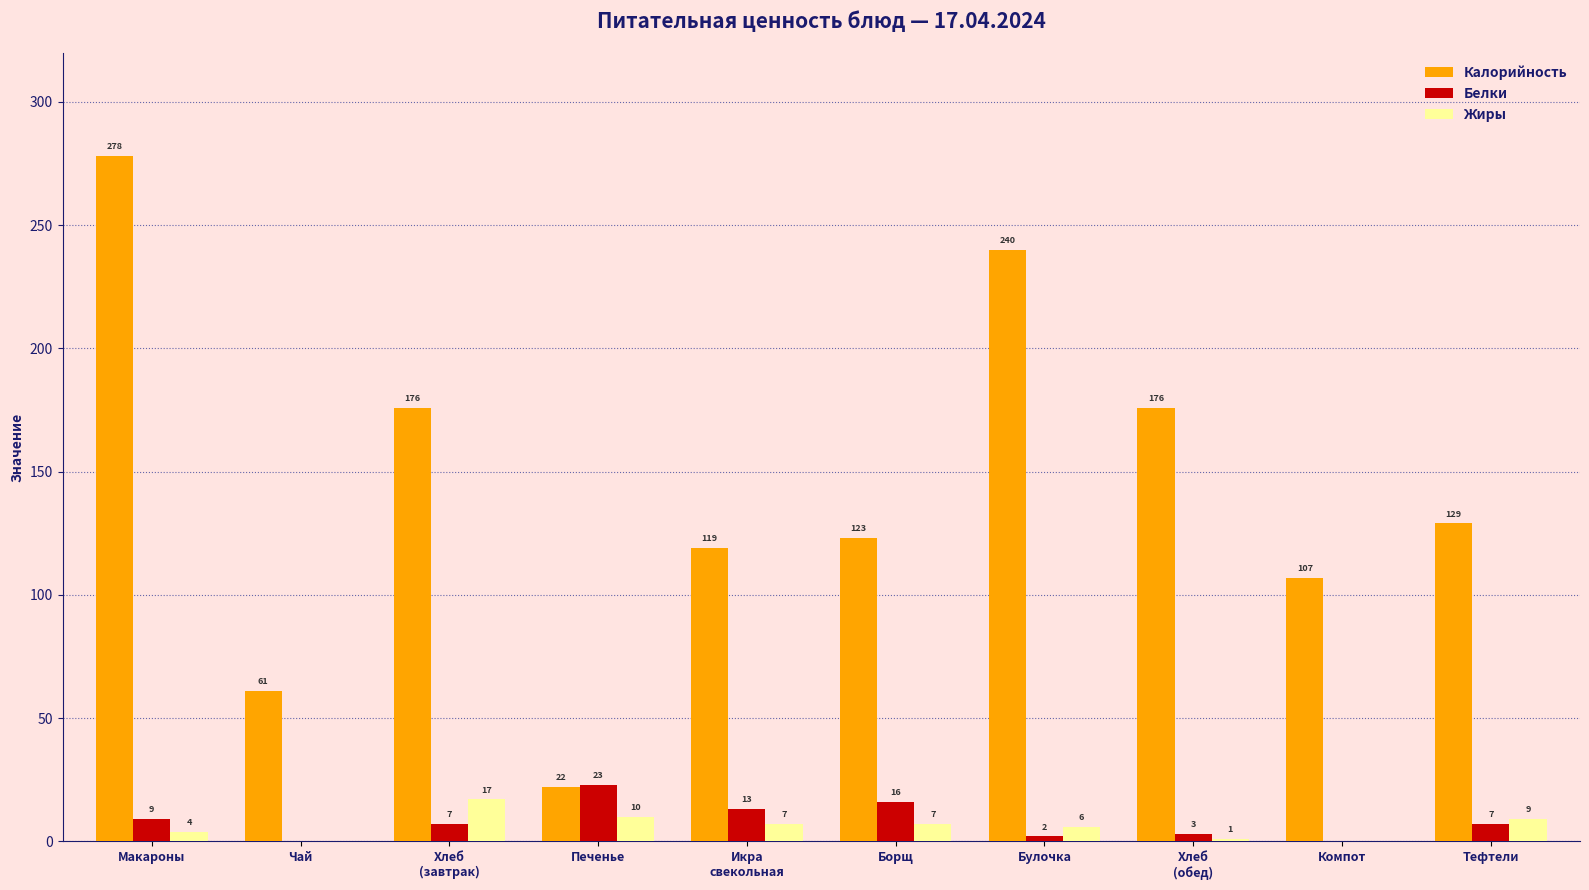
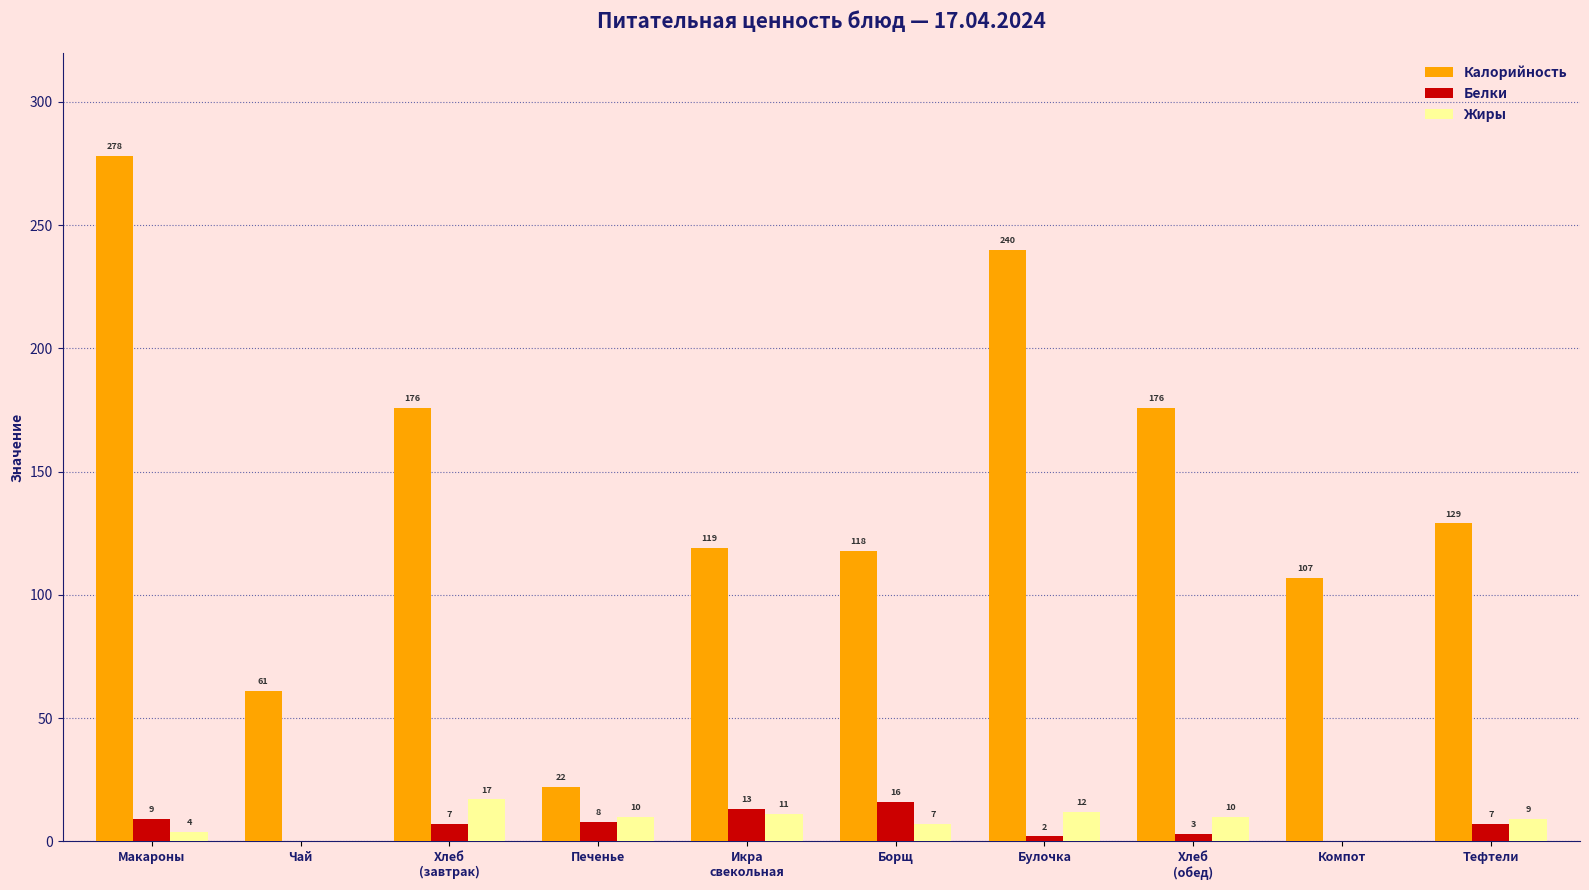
Белки, Печенье: 23 -> 8
Жиры, Икра свекольная: 7 -> 11
Калорийность, Борщ: 123 -> 118
Жиры, Булочка: 6 -> 12
Жиры, Хлеб (обед): 1 -> 10
